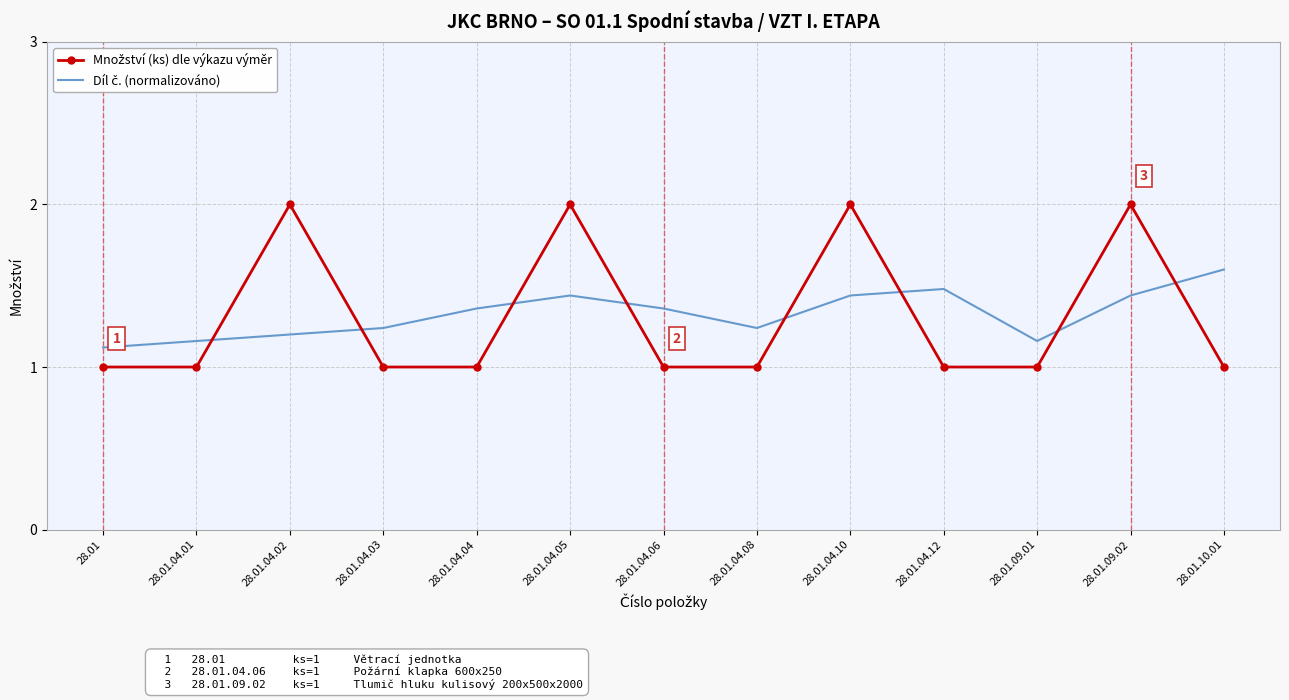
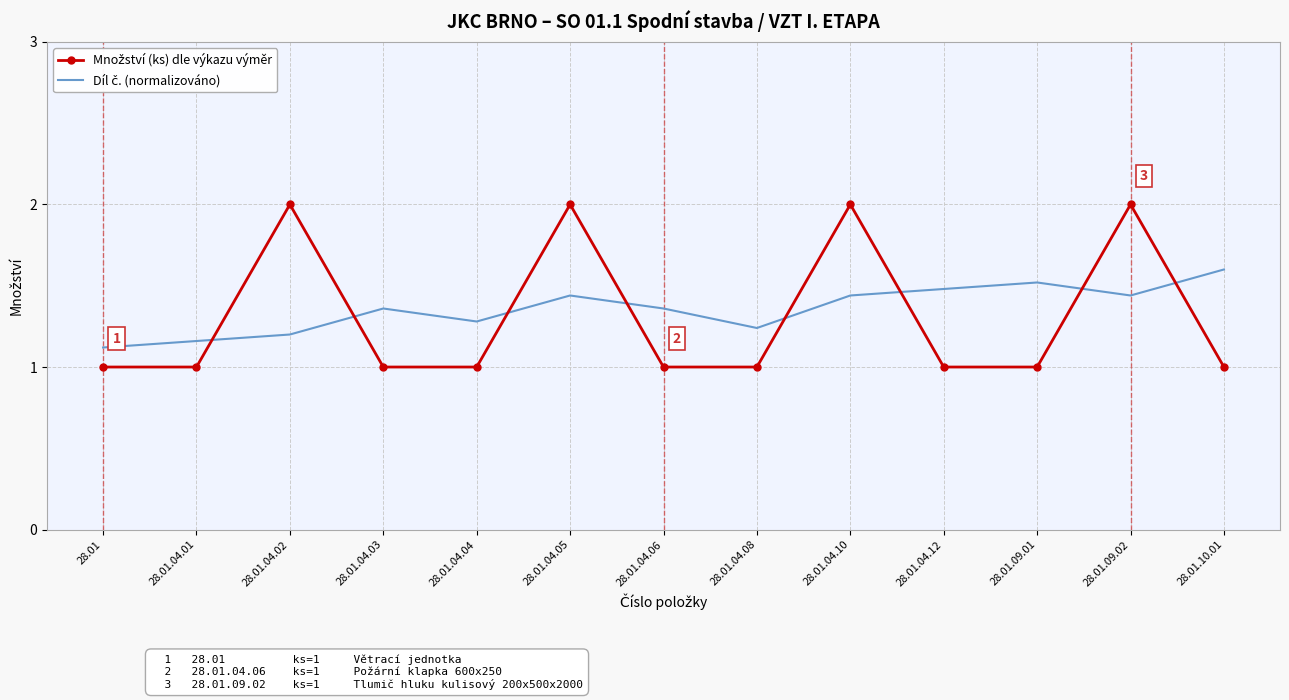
Díl č. (normalizováno), 28.01.04.03: 1.24 -> 1.36
Díl č. (normalizováno), 28.01.04.04: 1.36 -> 1.28
Díl č. (normalizováno), 28.01.09.01: 1.16 -> 1.52
